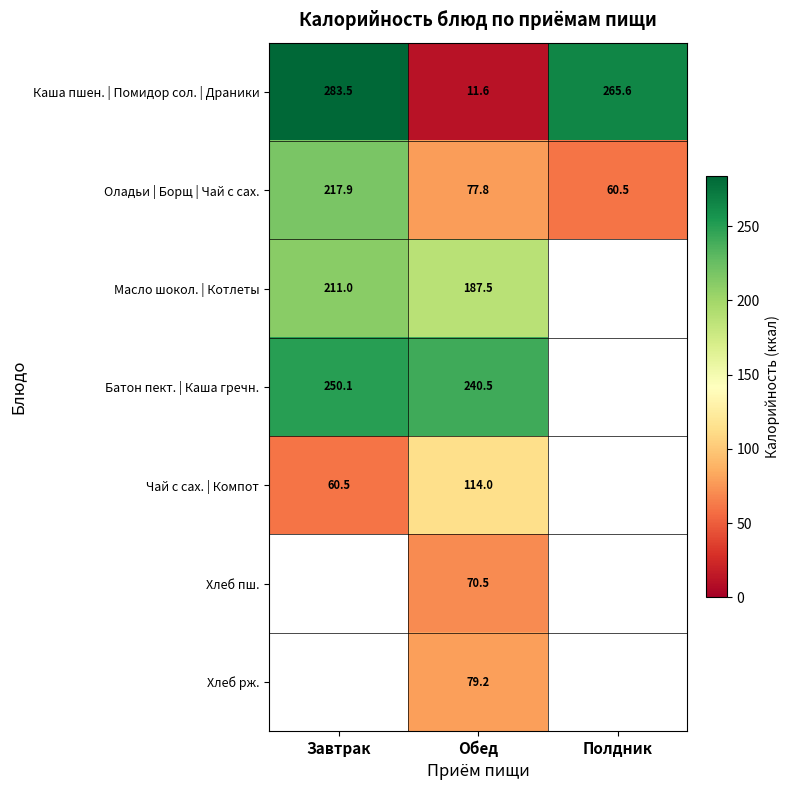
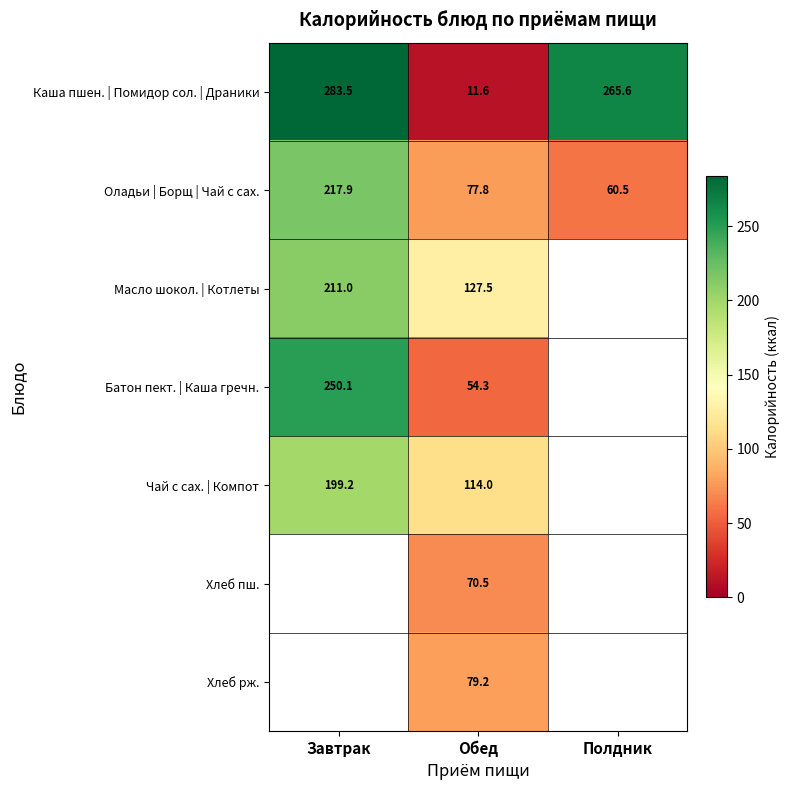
Масло шокол. | Котлеты, Обед: 187.5 -> 127.5
Батон пект. | Каша гречн., Обед: 240.5 -> 54.3
Чай с сах. | Компот, Завтрак: 60.5 -> 199.2
